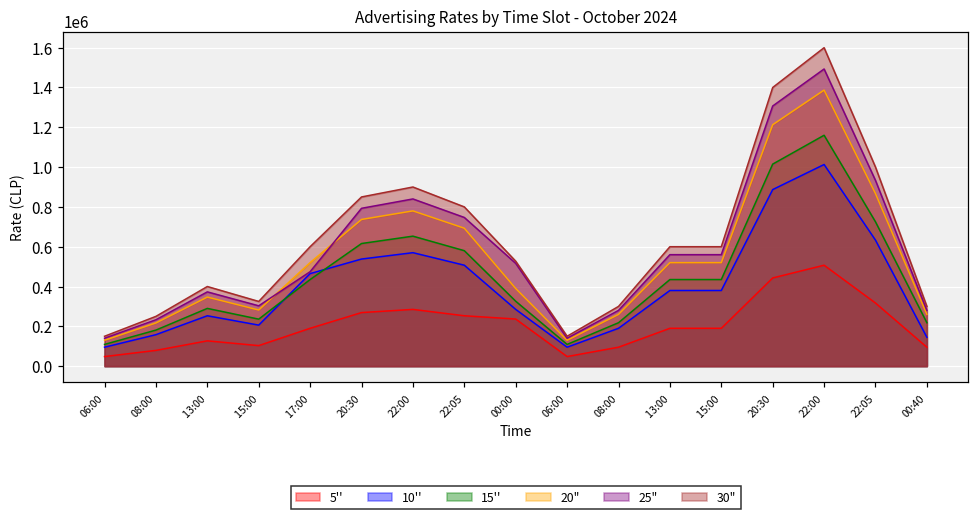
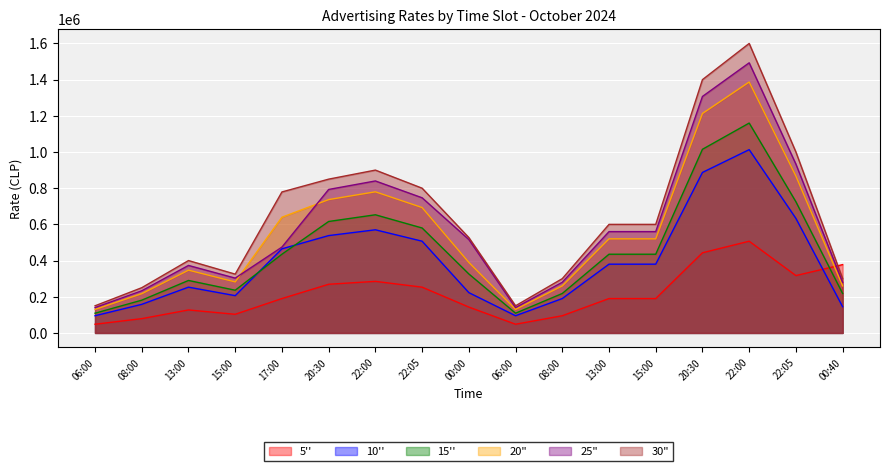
20", 17:00: 520000 -> 640000
30", 17:00: 600000 -> 780000
5'', 00:00: 240000 -> 140000
10'', 00:00: 290000 -> 220000
5'', 00:40: 100000 -> 380000
